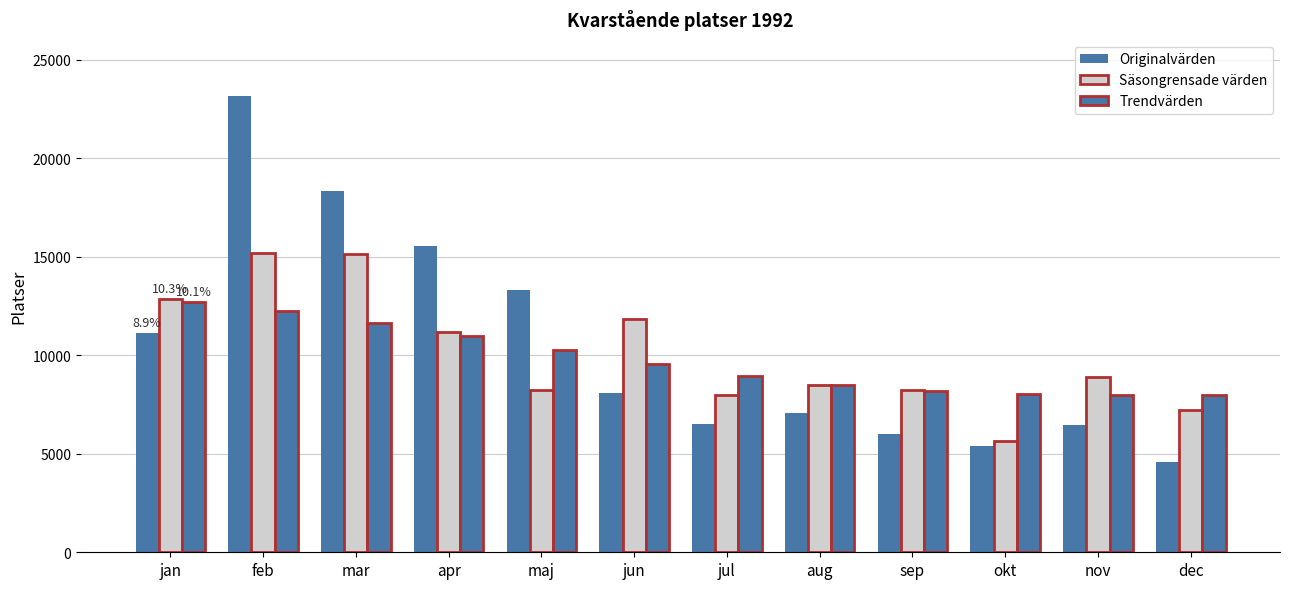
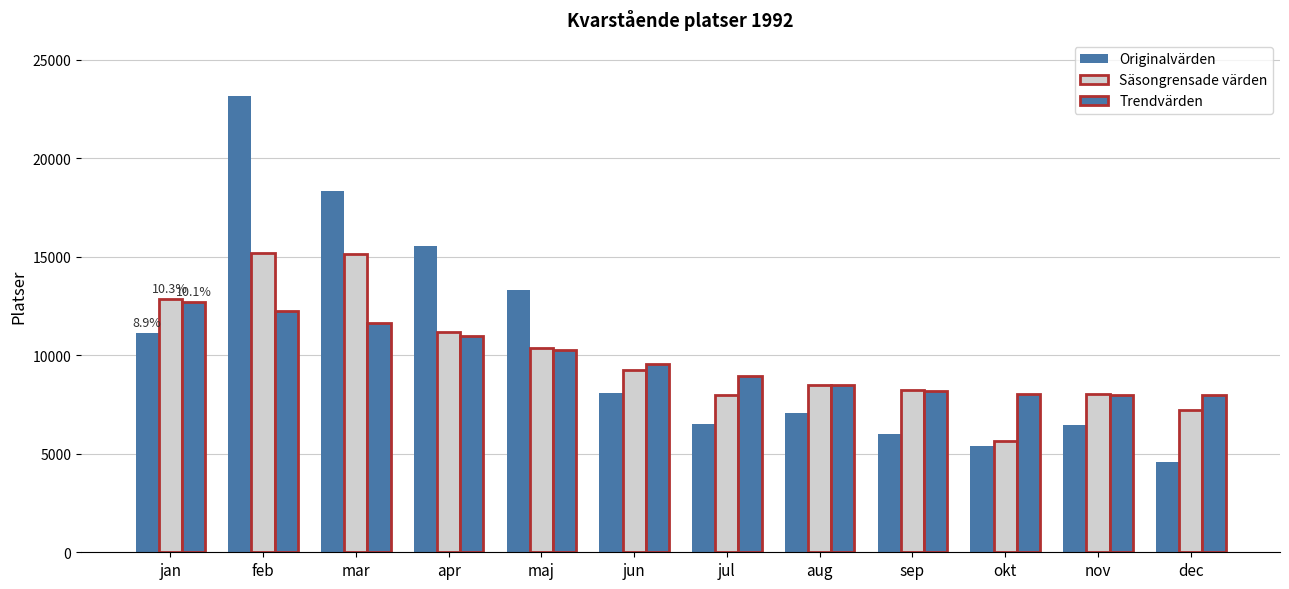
Säsongrensade värden, maj: 8200 -> 10400
Säsongrensade värden, jun: 11800 -> 9200
Säsongrensade värden, nov: 8900 -> 8000
